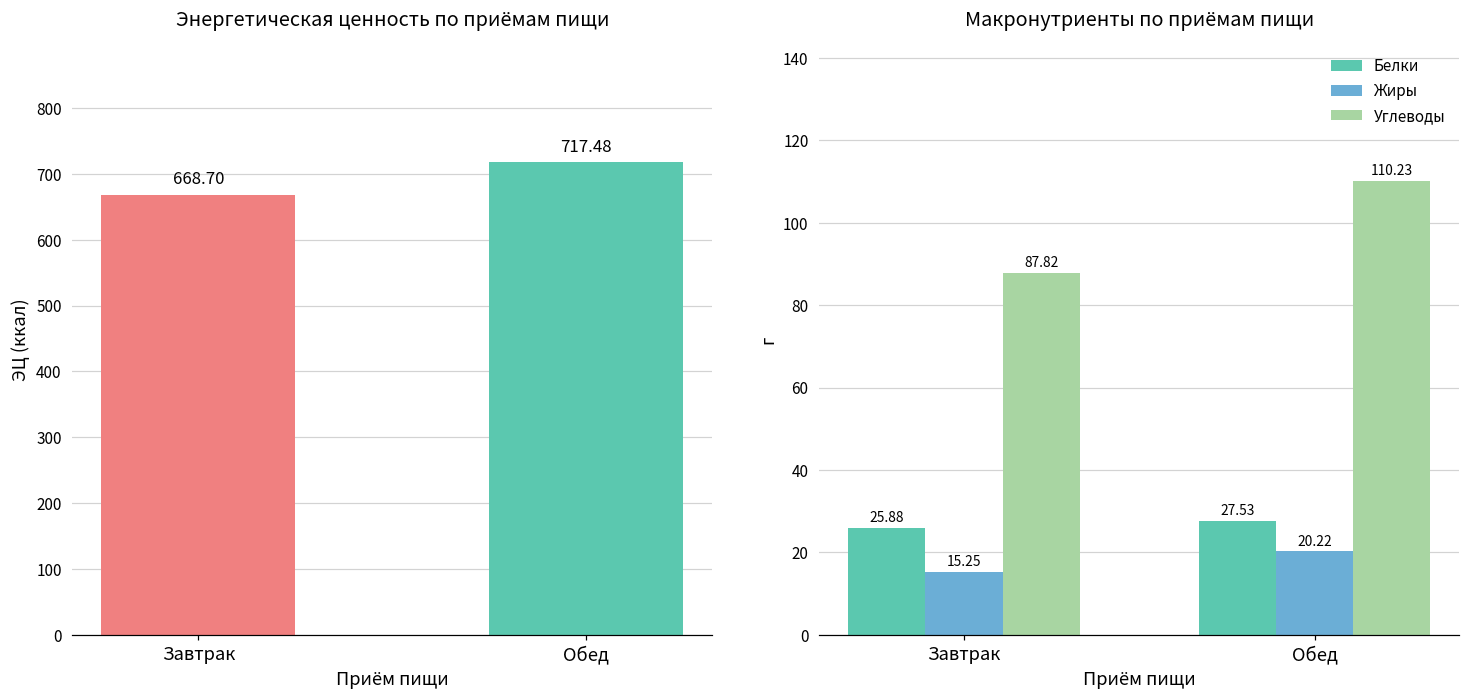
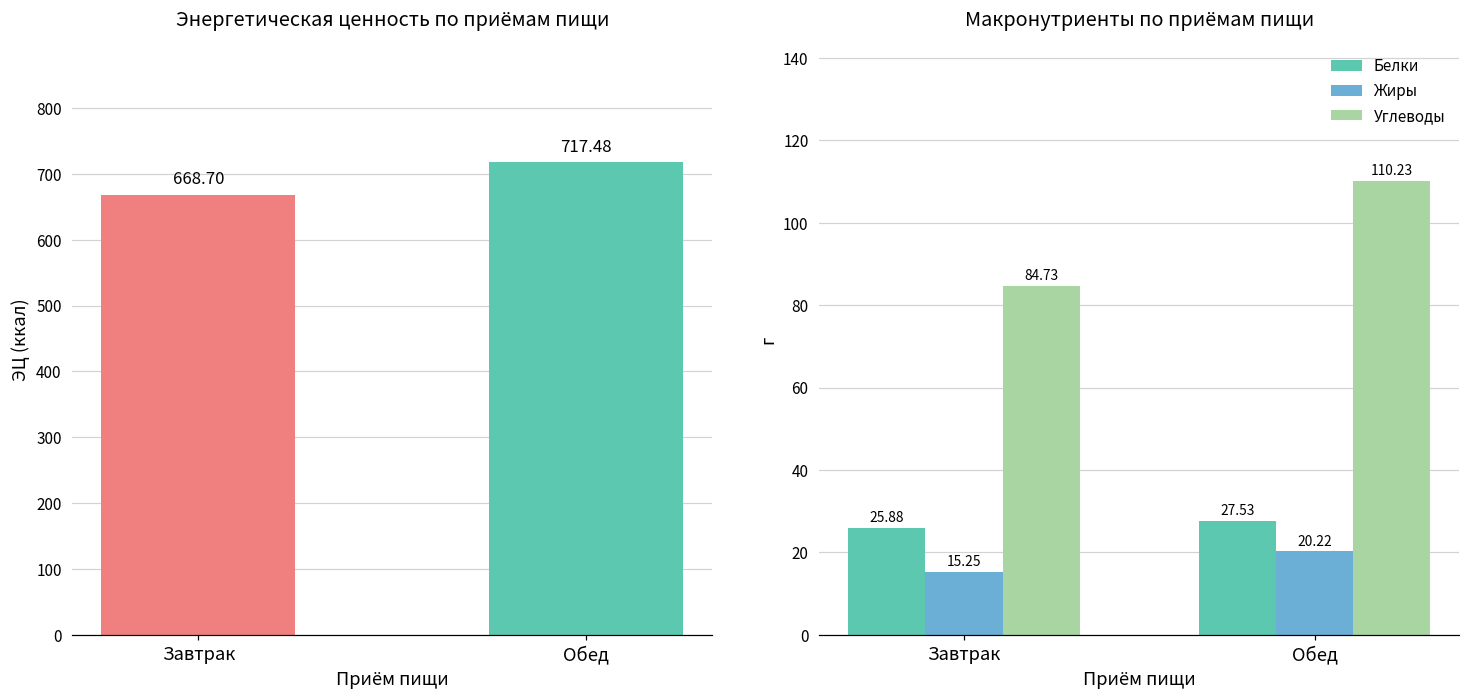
Макронутриенты по приёмам пищи, Углеводы, Завтрак: 87.82 -> 84.73
